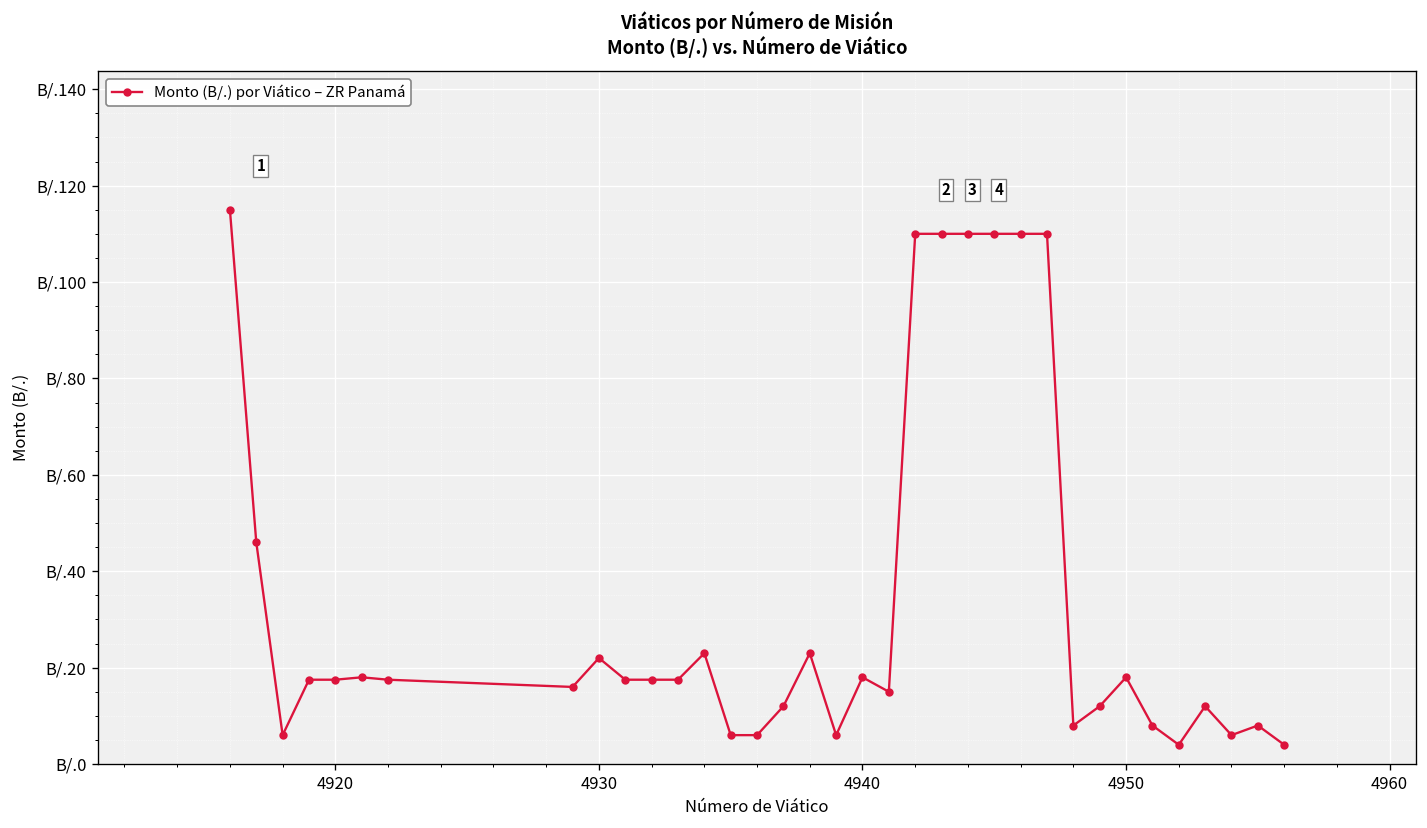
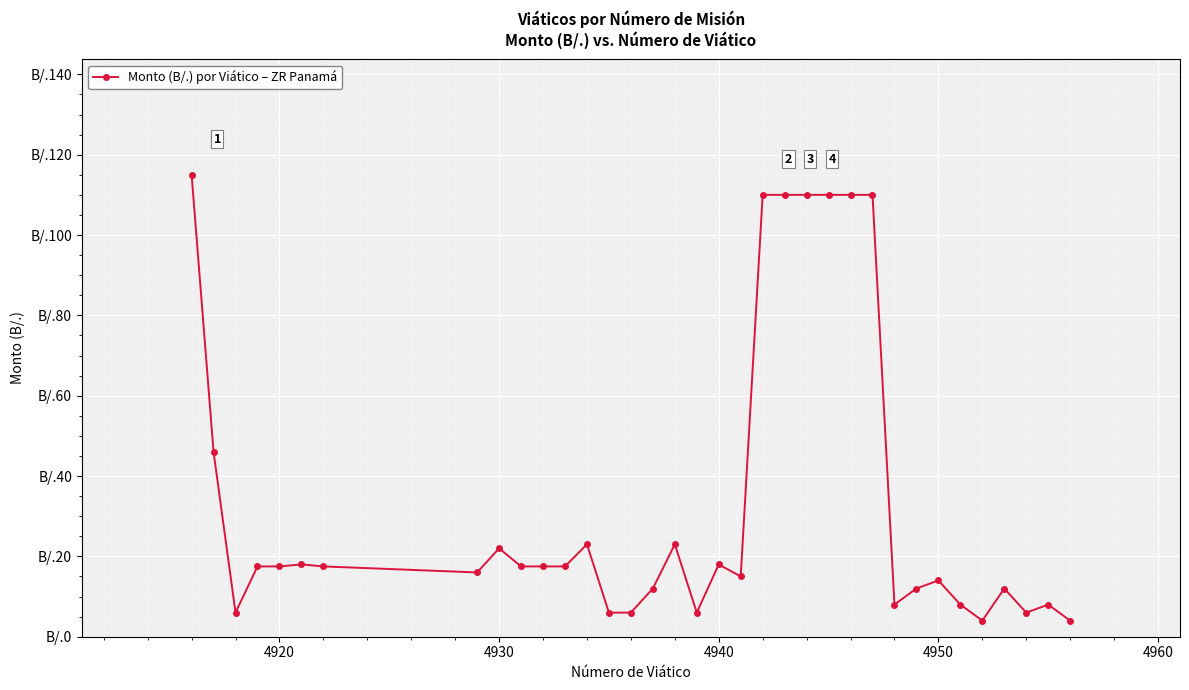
4950: B/.18 -> B/.14
